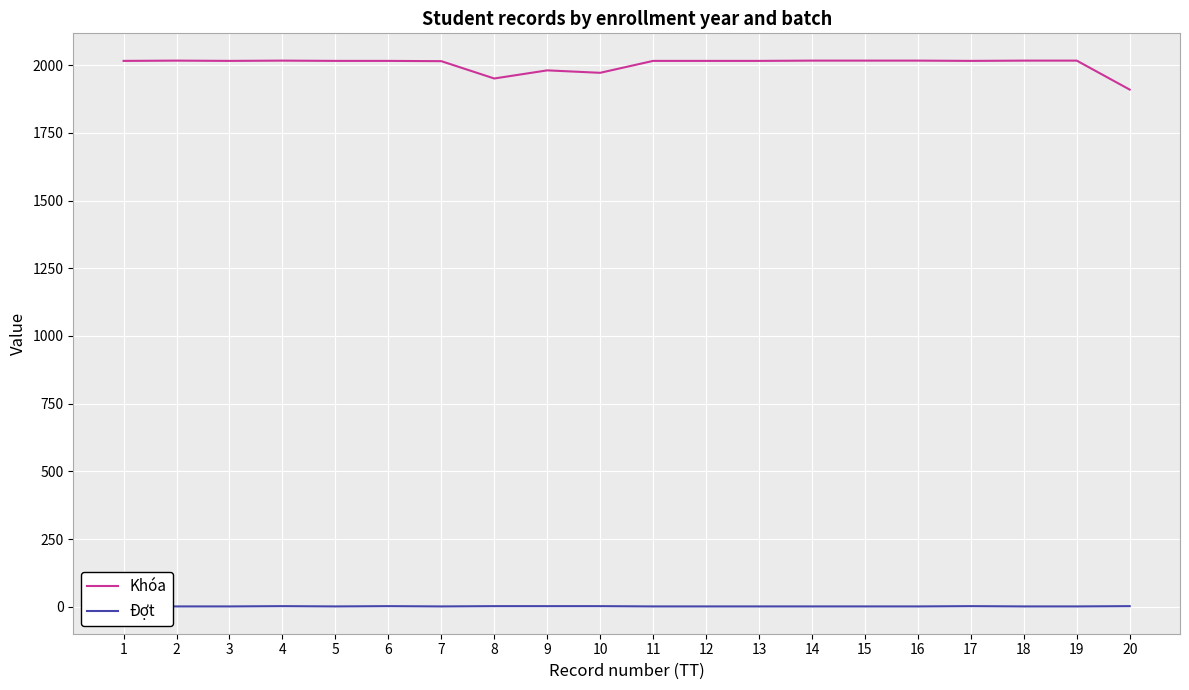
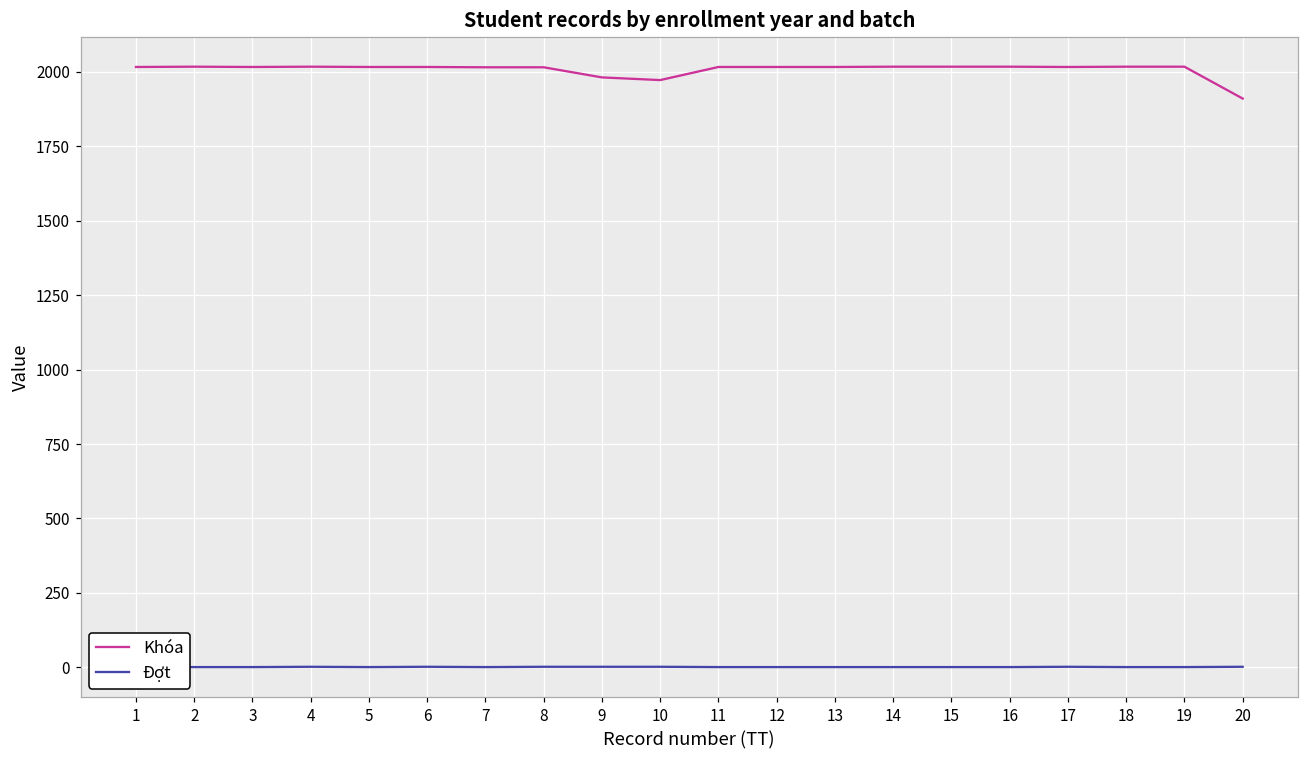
Khóa, 8: 1950 -> 2020
